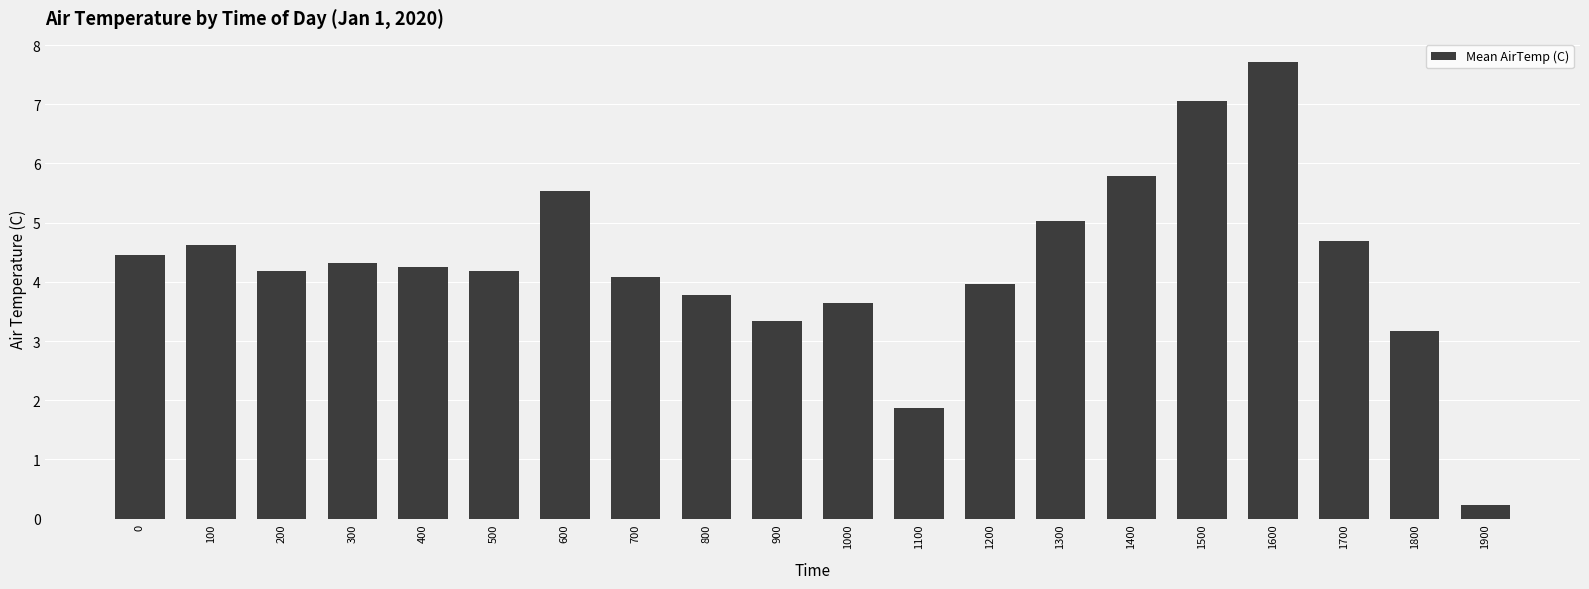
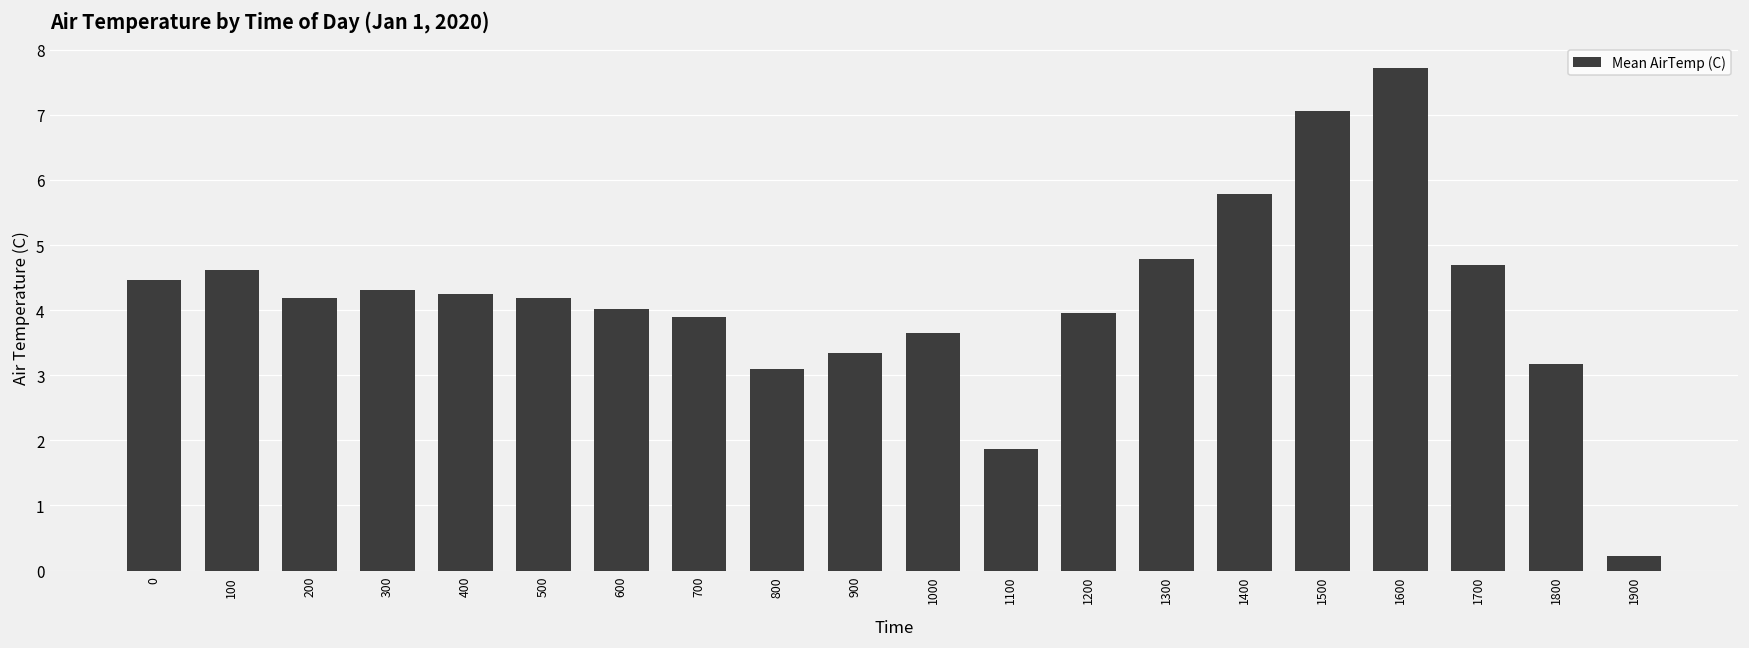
600: 5.5 -> 4.0
700: 4.1 -> 3.9
800: 3.8 -> 3.1
1300: 5.0 -> 4.8
